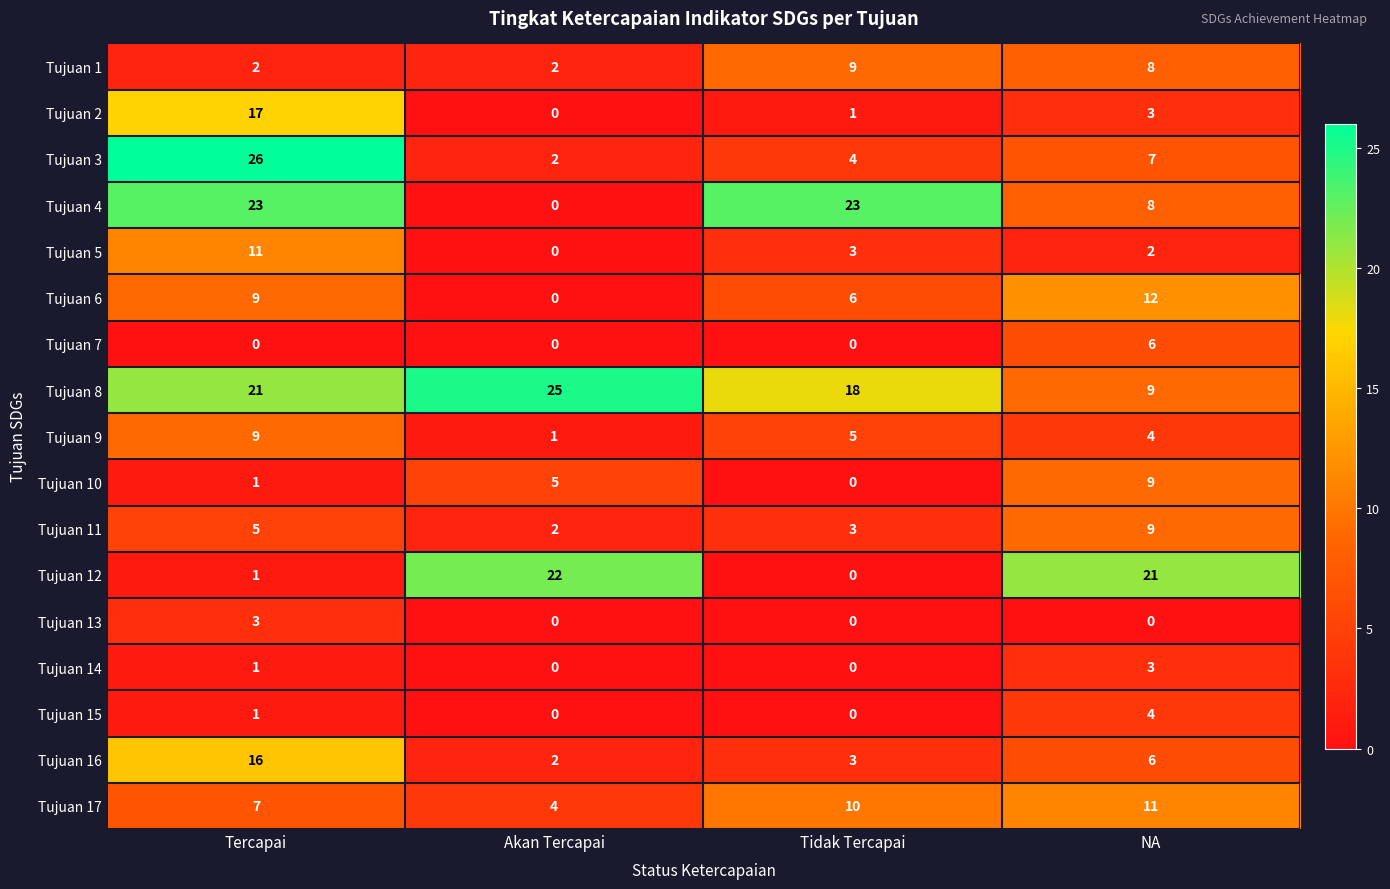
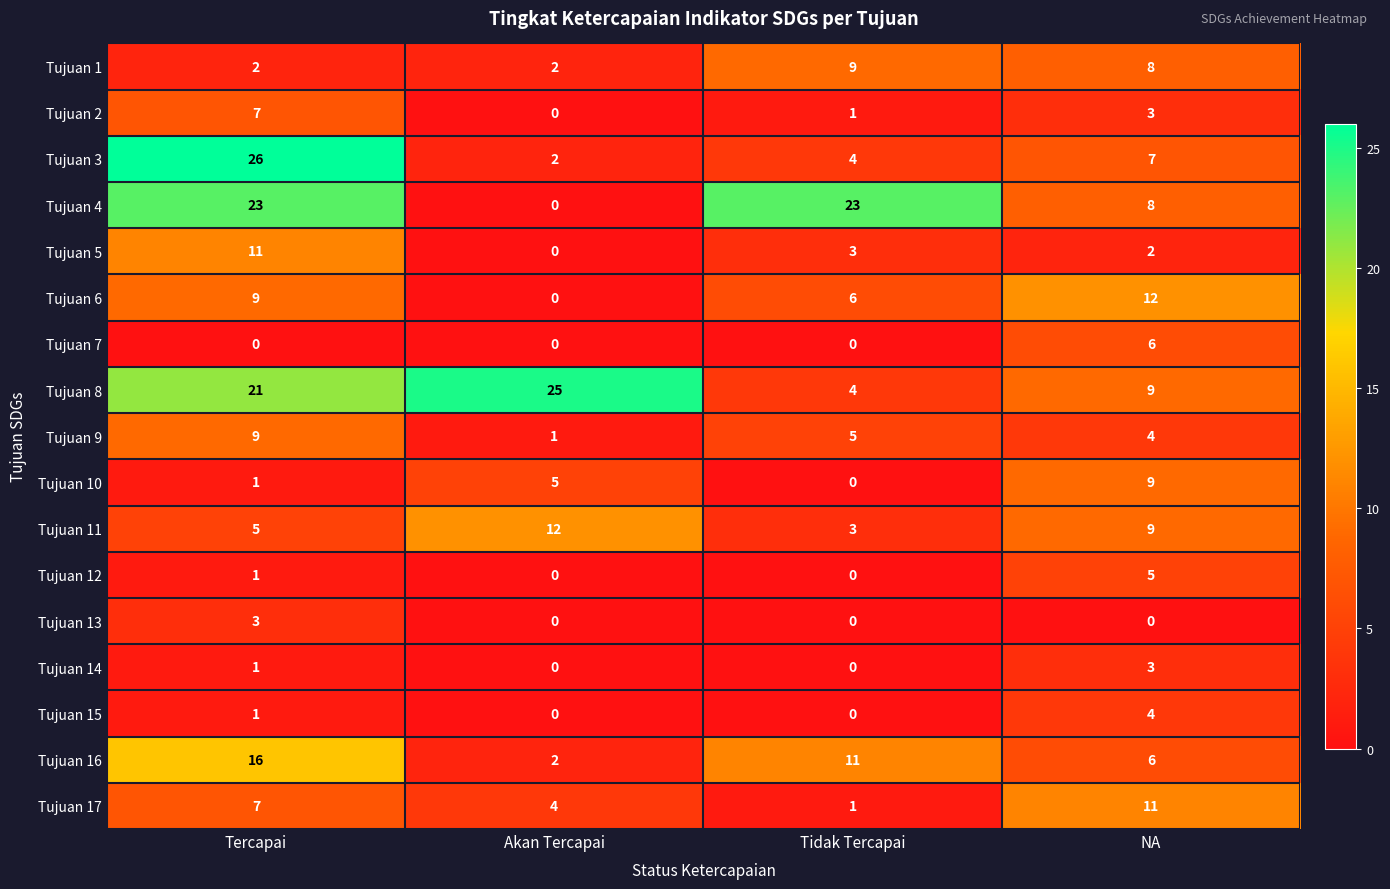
Tujuan 2, Tercapai: 17 -> 7
Tujuan 8, Tidak Tercapai: 18 -> 4
Tujuan 11, Akan Tercapai: 2 -> 12
Tujuan 12, Akan Tercapai: 22 -> 0
Tujuan 12, NA: 21 -> 5
Tujuan 16, Tidak Tercapai: 3 -> 11
Tujuan 17, Tidak Tercapai: 10 -> 1
